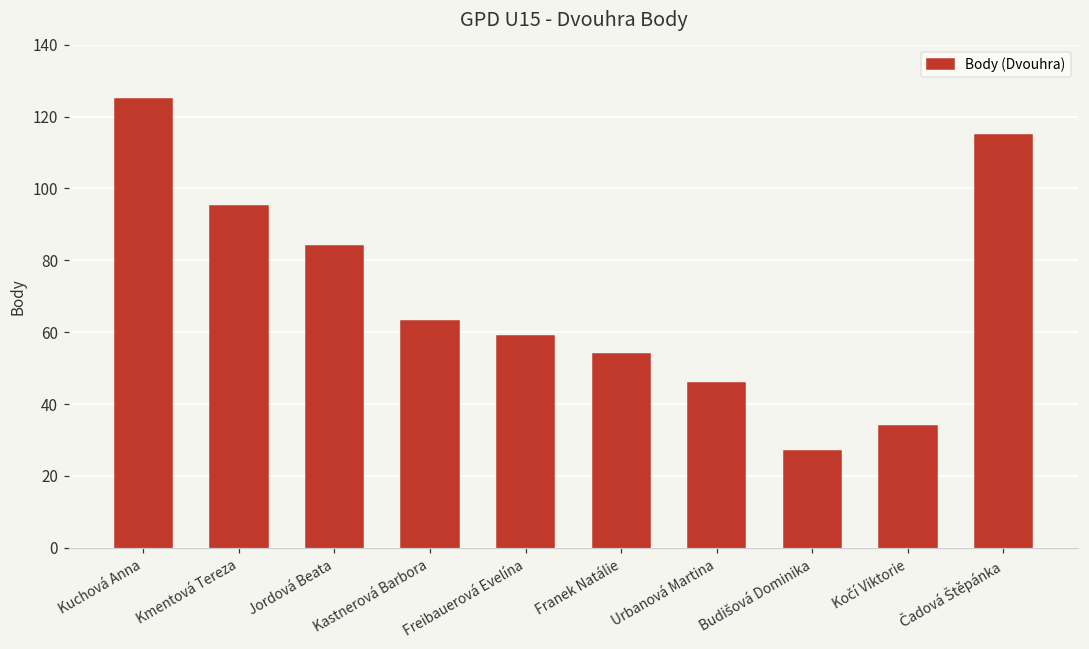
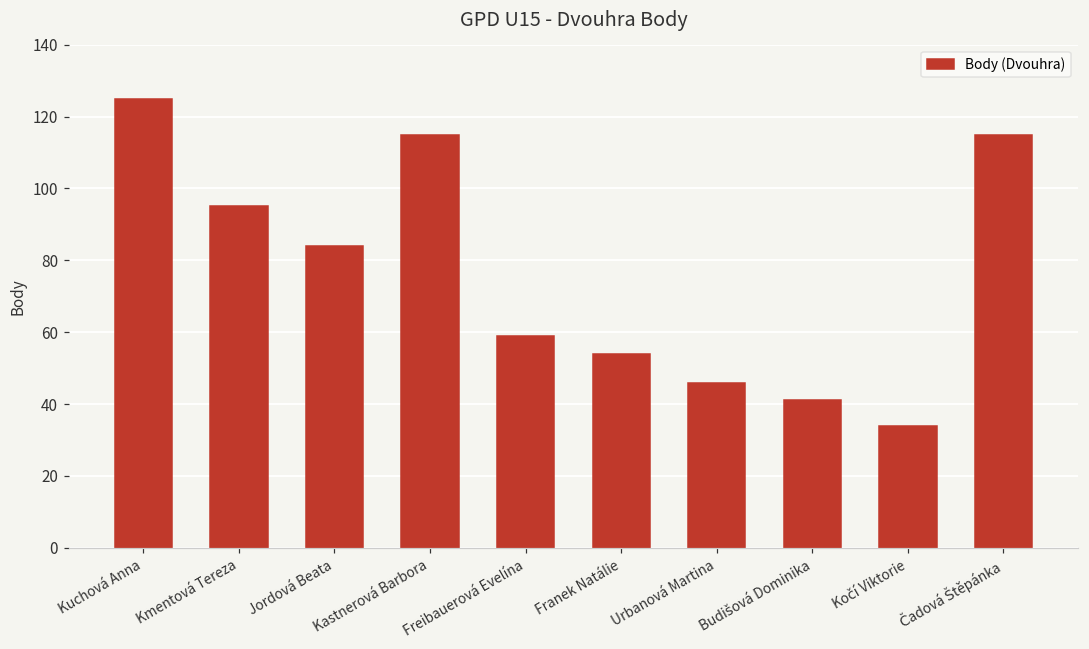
Kastnerová Barbora: 63 -> 115
Budišová Dominika: 27 -> 41
